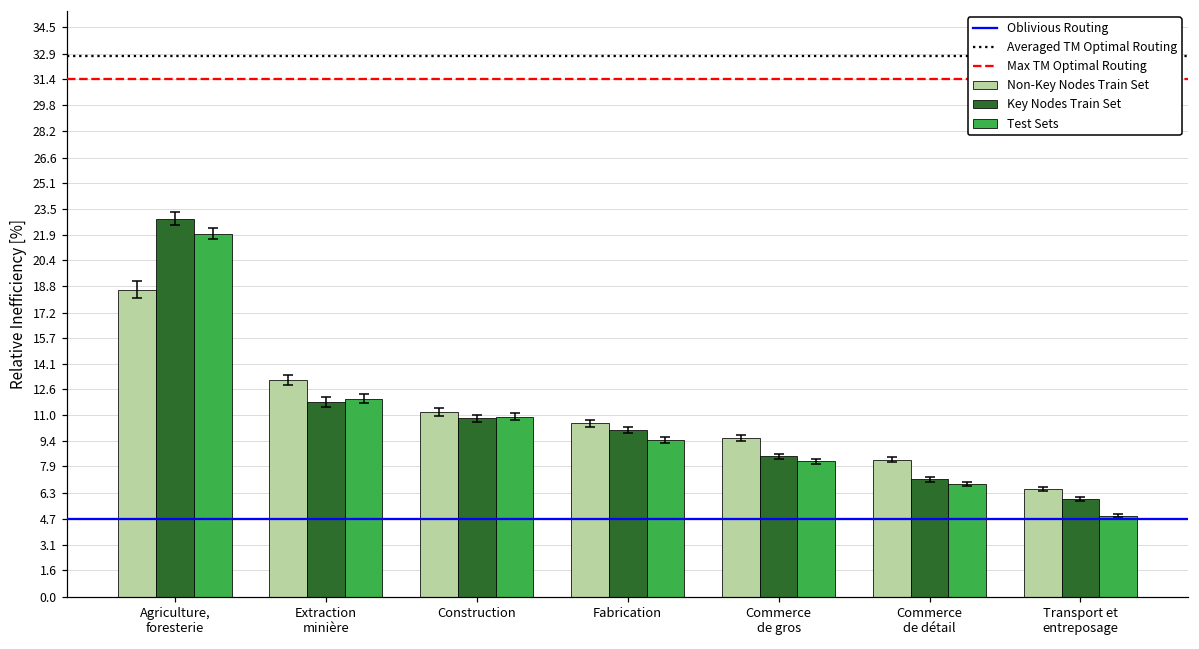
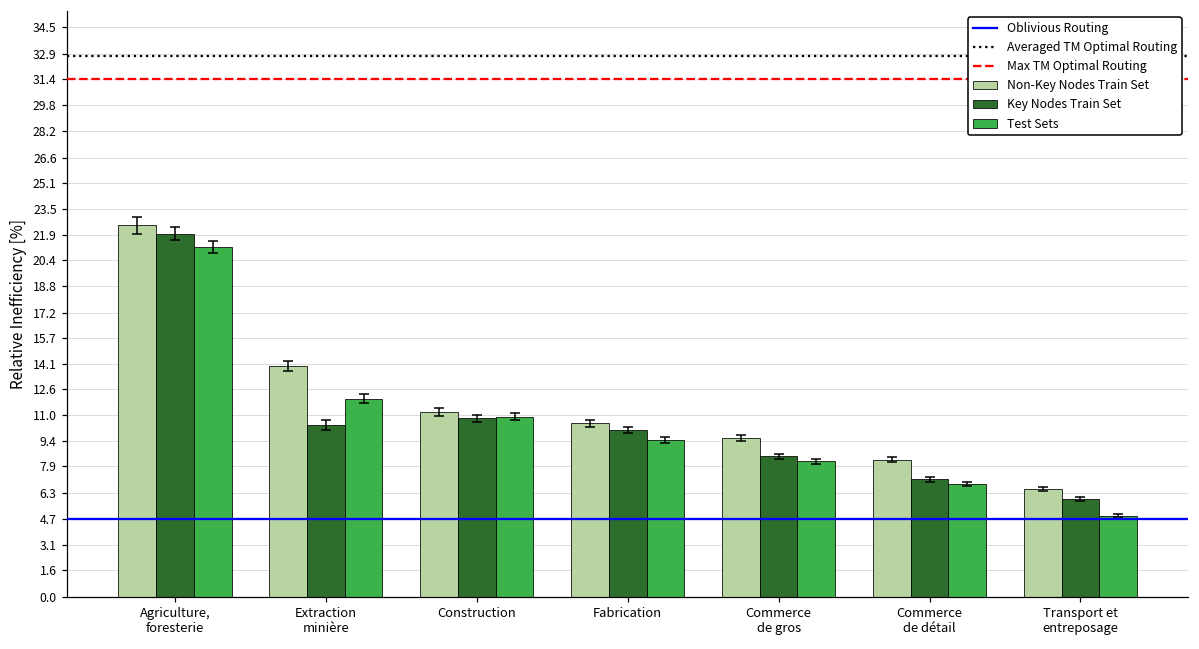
Non-Key Nodes Train Set, Agriculture, foresterie: 18.6 -> 22.5
Key Nodes Train Set, Agriculture, foresterie: 22.9 -> 22.0
Test Sets, Agriculture, foresterie: 22.0 -> 21.2
Non-Key Nodes Train Set, Extraction minière: 13.1 -> 14.0
Key Nodes Train Set, Extraction minière: 11.8 -> 10.4
